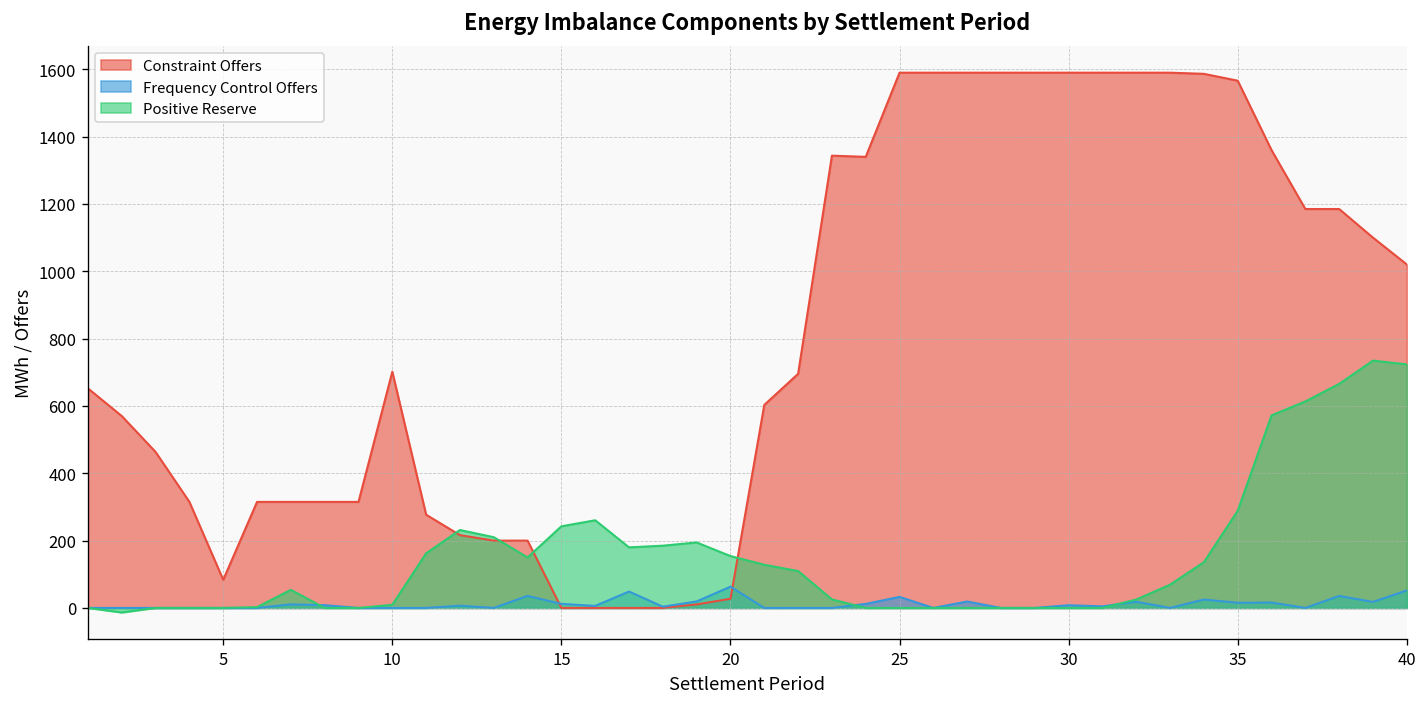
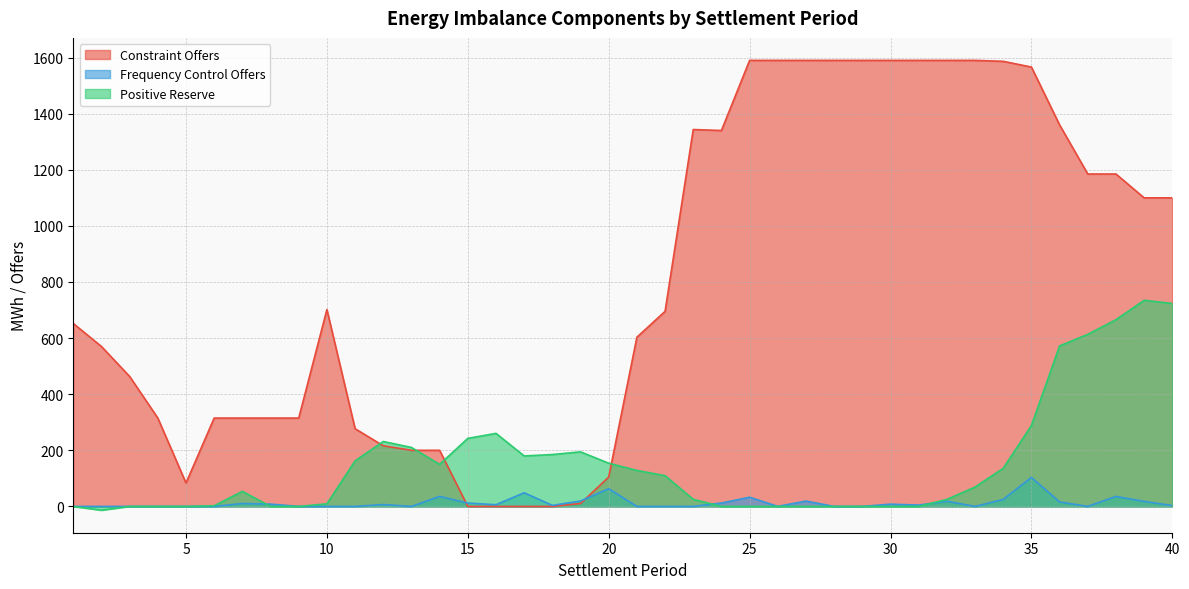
Constraint Offers, 20: 30 -> 100
Frequency Control Offers, 35: 20 -> 100
Constraint Offers, 40: 1020 -> 1100
Frequency Control Offers, 40: 50 -> 0
